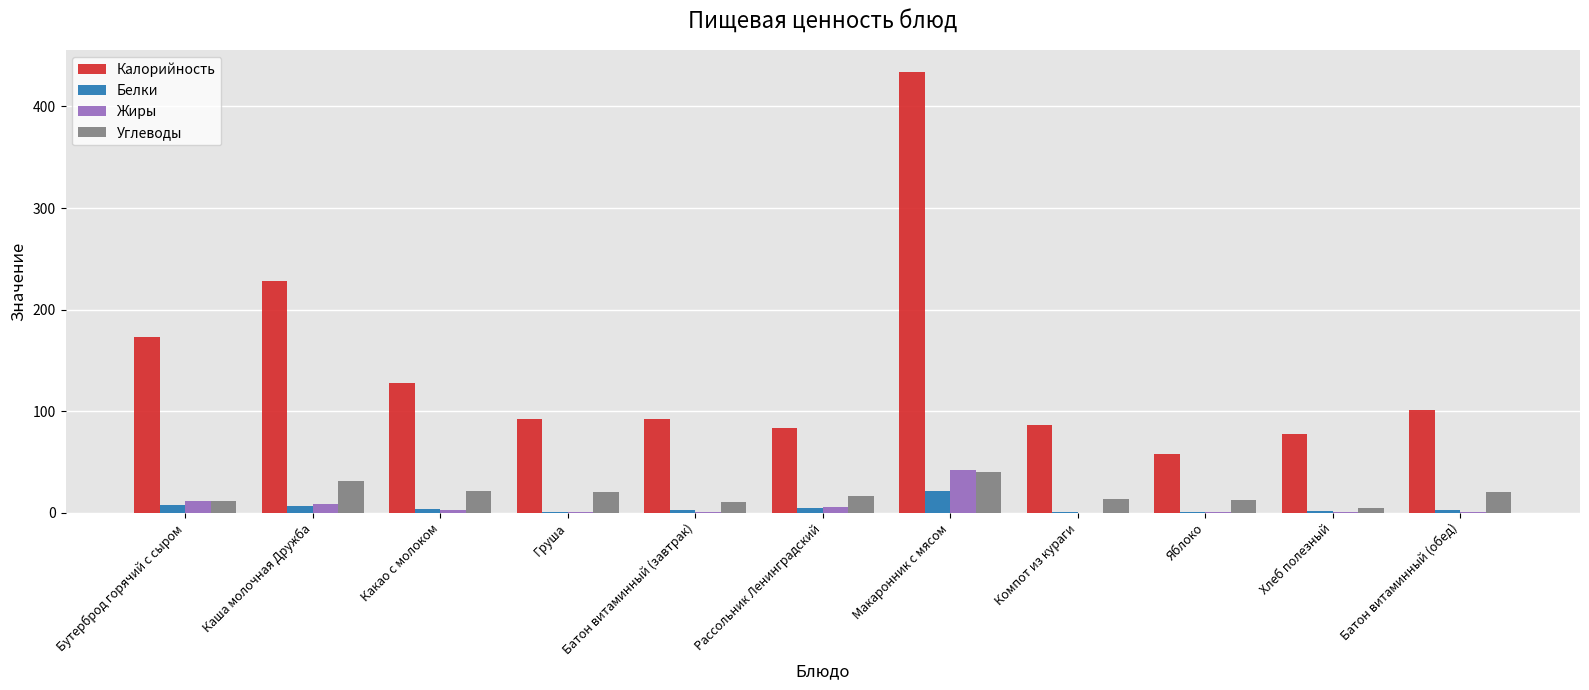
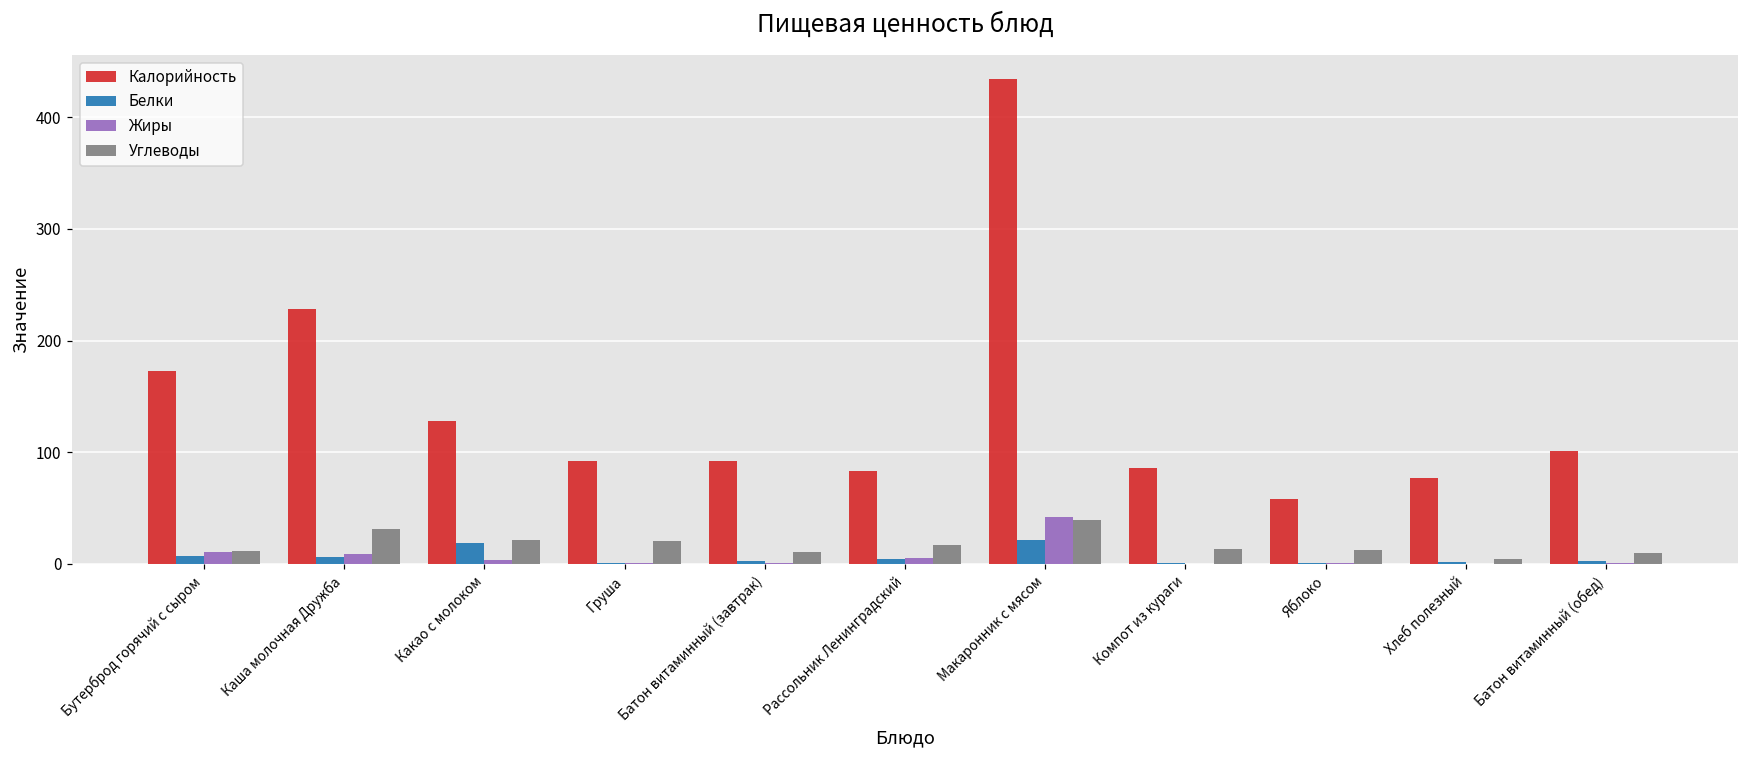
Белки, Какао с молоком: 4 -> 19
Углеводы, Батон витаминный (обед): 21 -> 10
